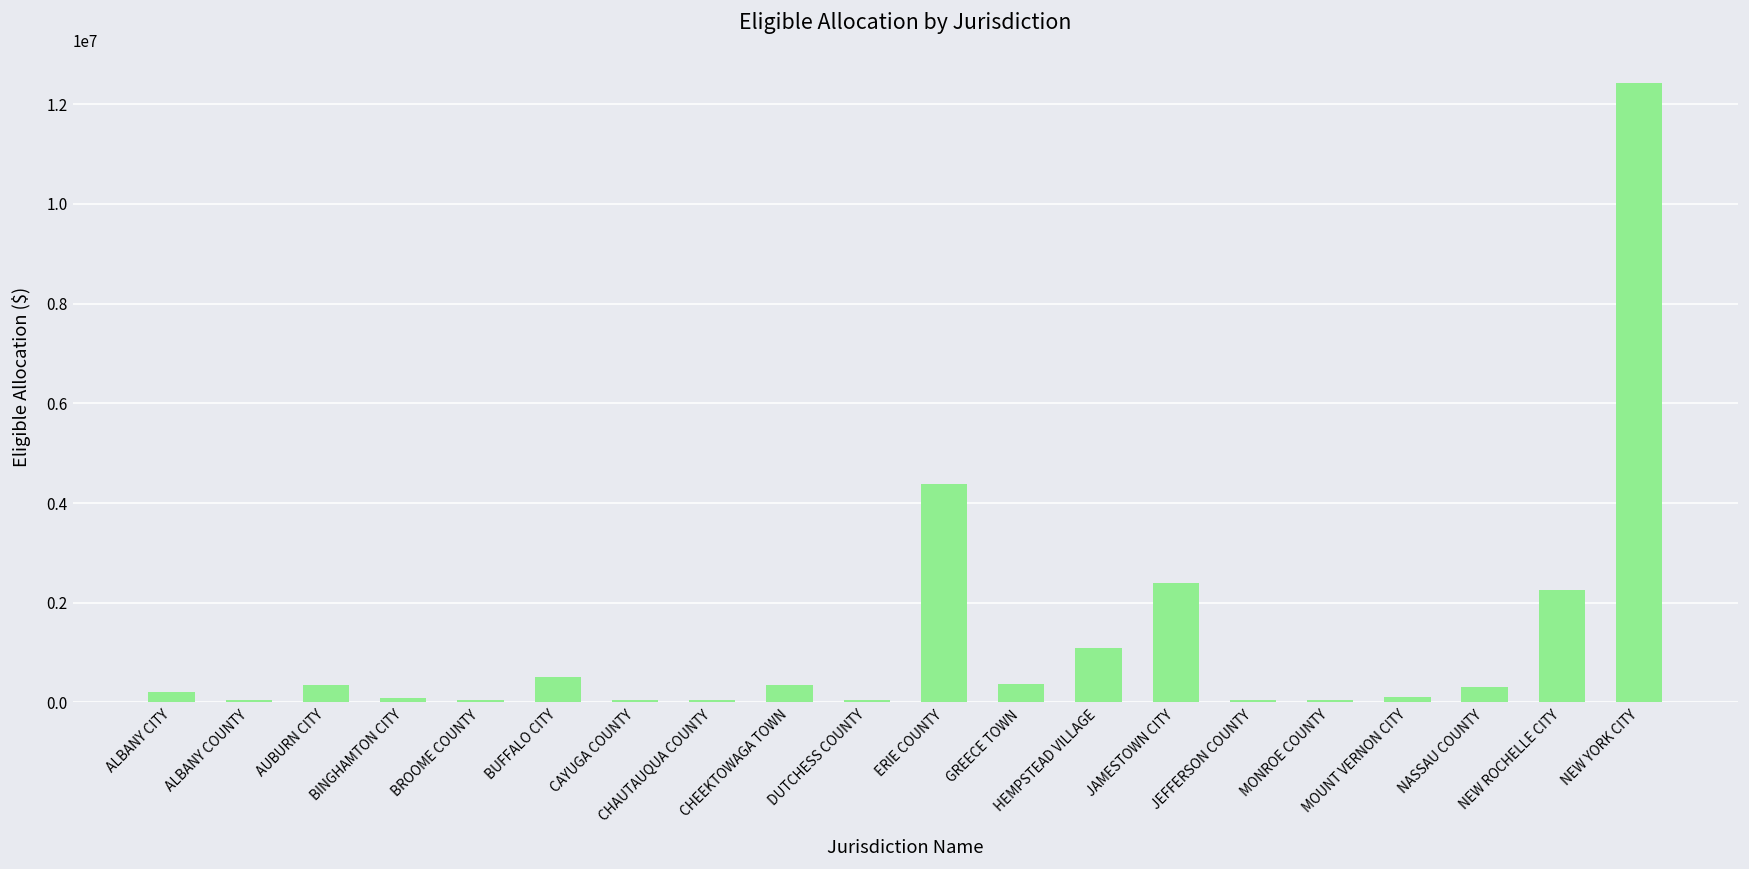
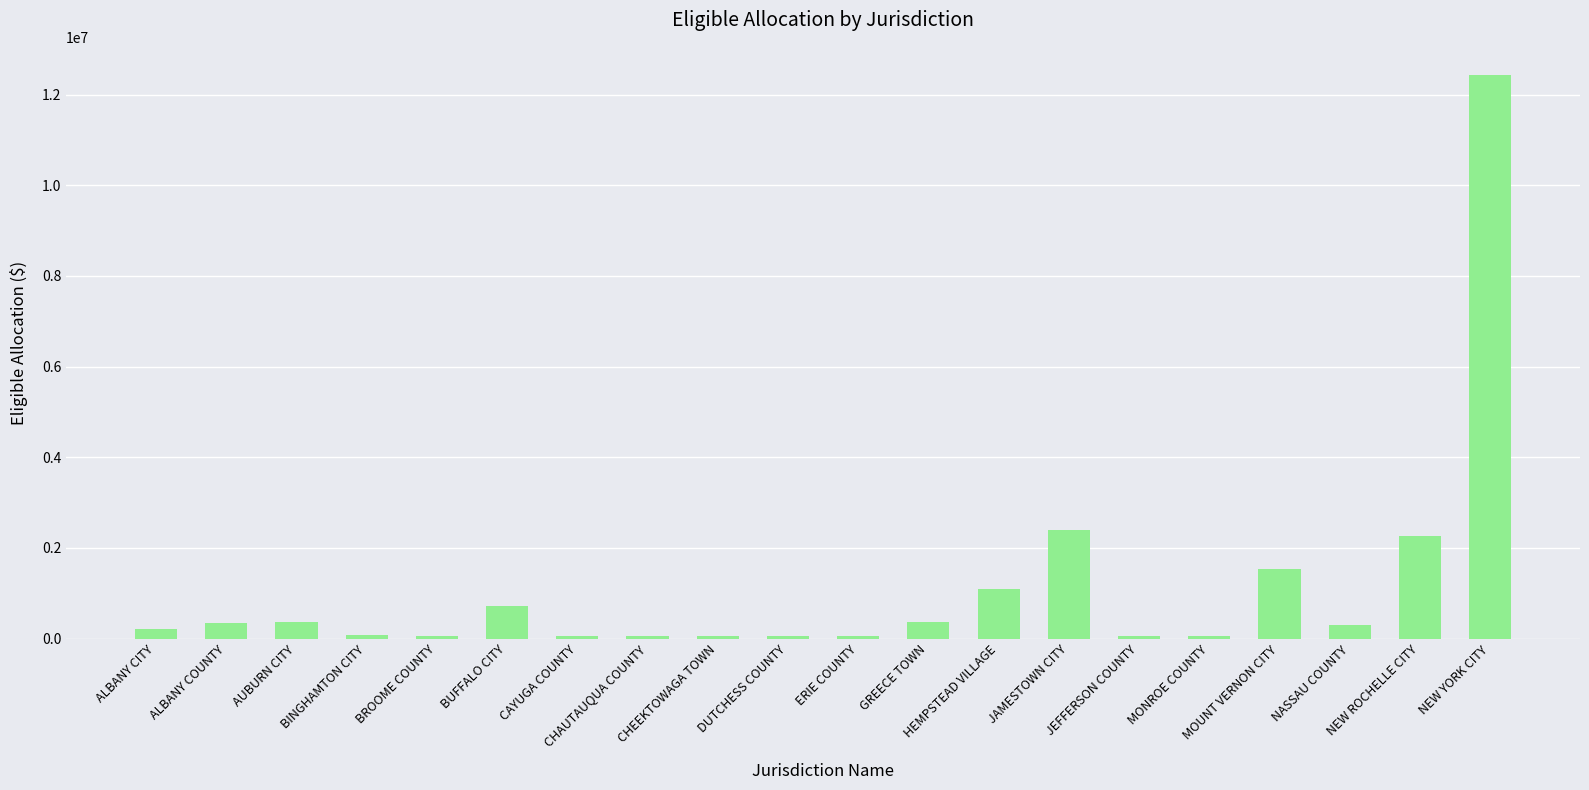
ALBANY COUNTY: 100000 -> 300000
BUFFALO CITY: 500000 -> 700000
CHEEKTOWAGA TOWN: 300000 -> 0
ERIE COUNTY: 4400000 -> 100000
MOUNT VERNON CITY: 100000 -> 1500000
